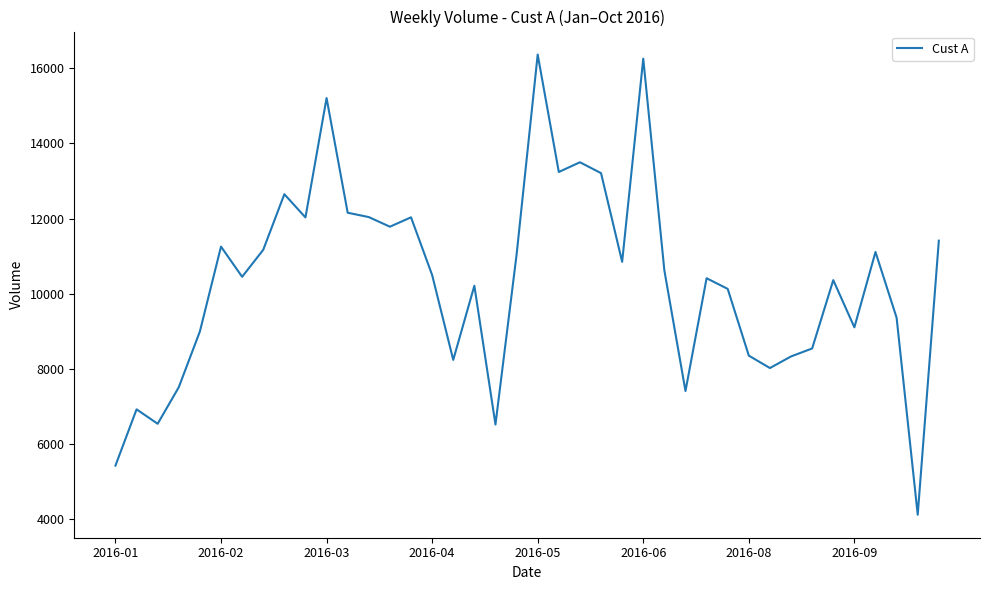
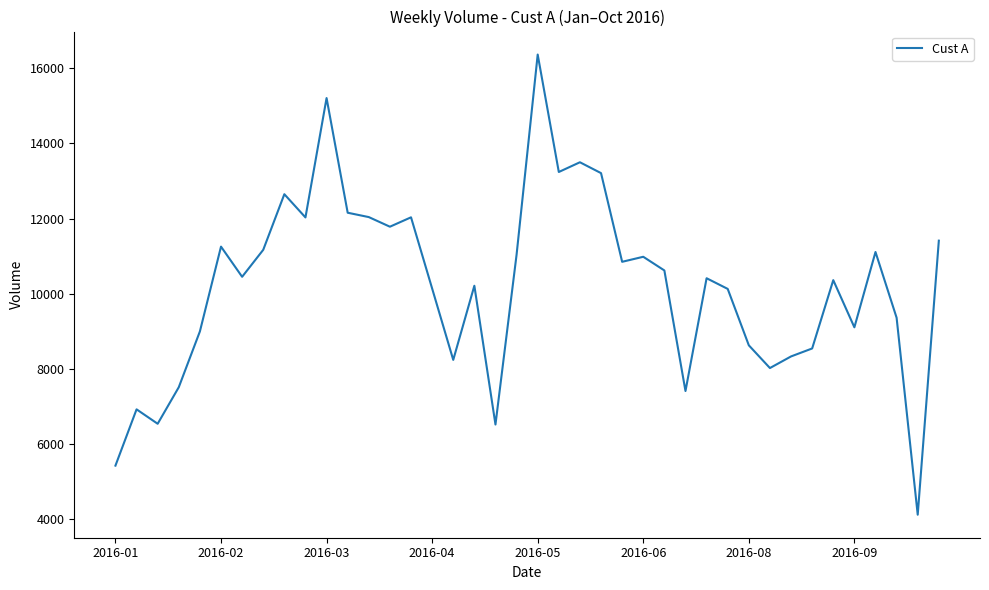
2016-04: 10500 -> 10100
2016-06: 16300 -> 11000
2016-08: 8400 -> 8600
